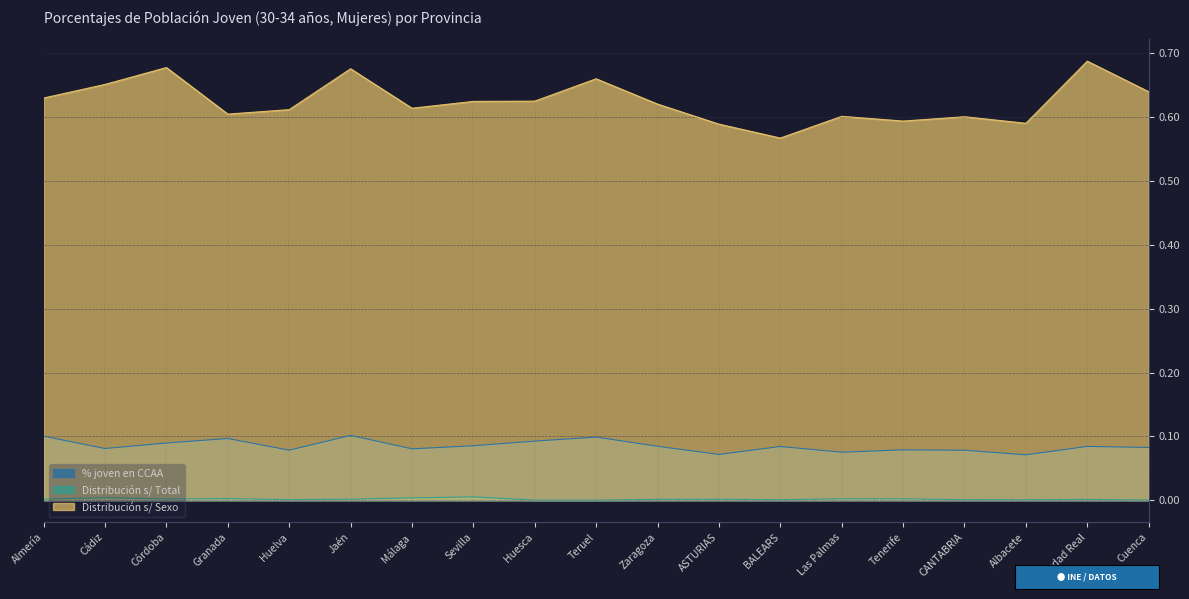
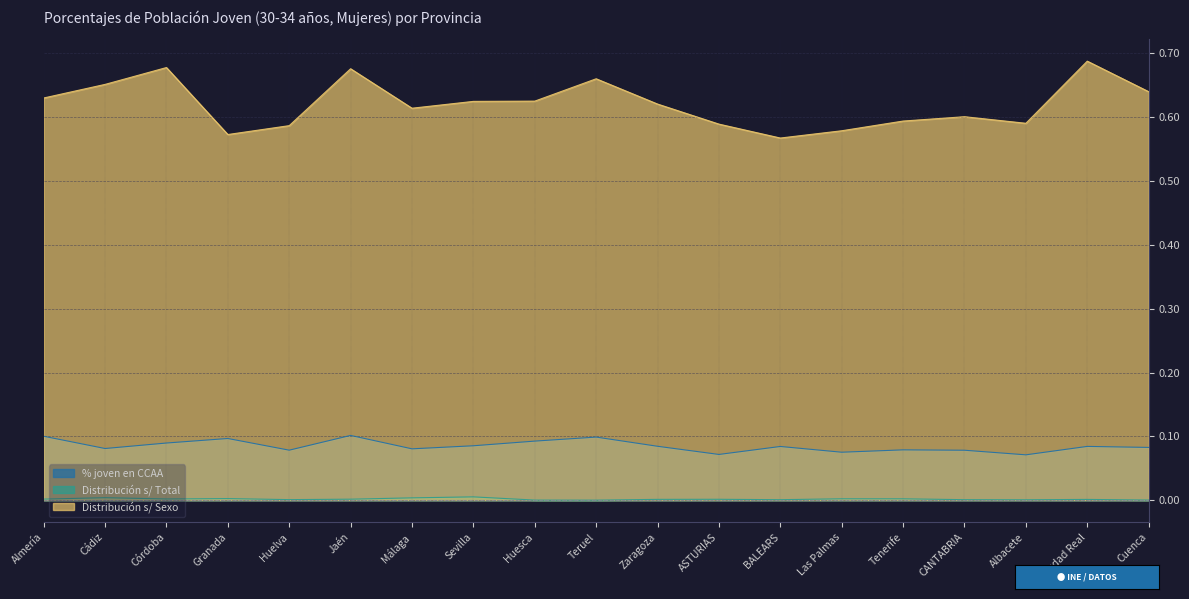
Distribución s/ Sexo, Granada: 0.60 -> 0.57
Distribución s/ Sexo, Huelva: 0.61 -> 0.59
Distribución s/ Sexo, Las Palmas: 0.60 -> 0.58
